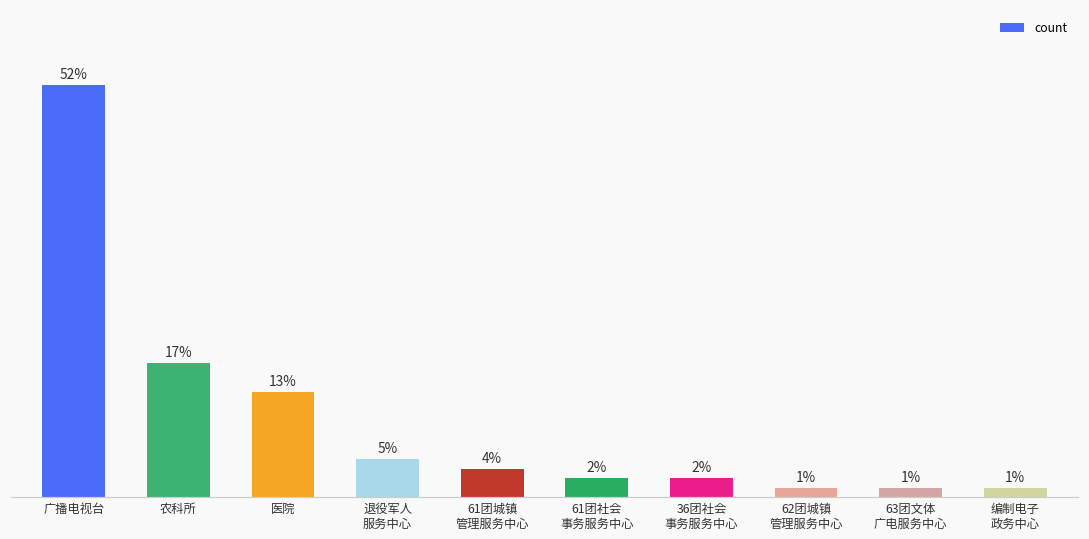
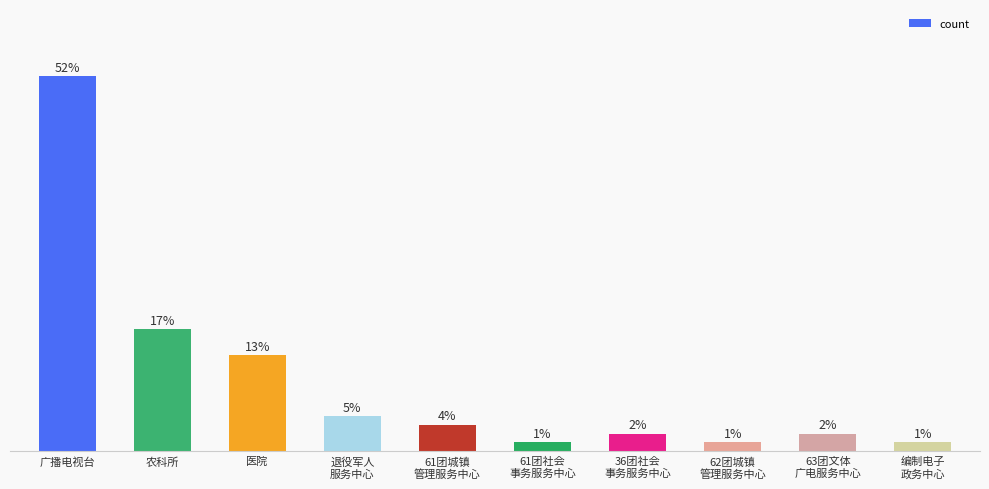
61团社会 事务服务中心: 2% -> 1%
63团文体 广电服务中心: 1% -> 2%
